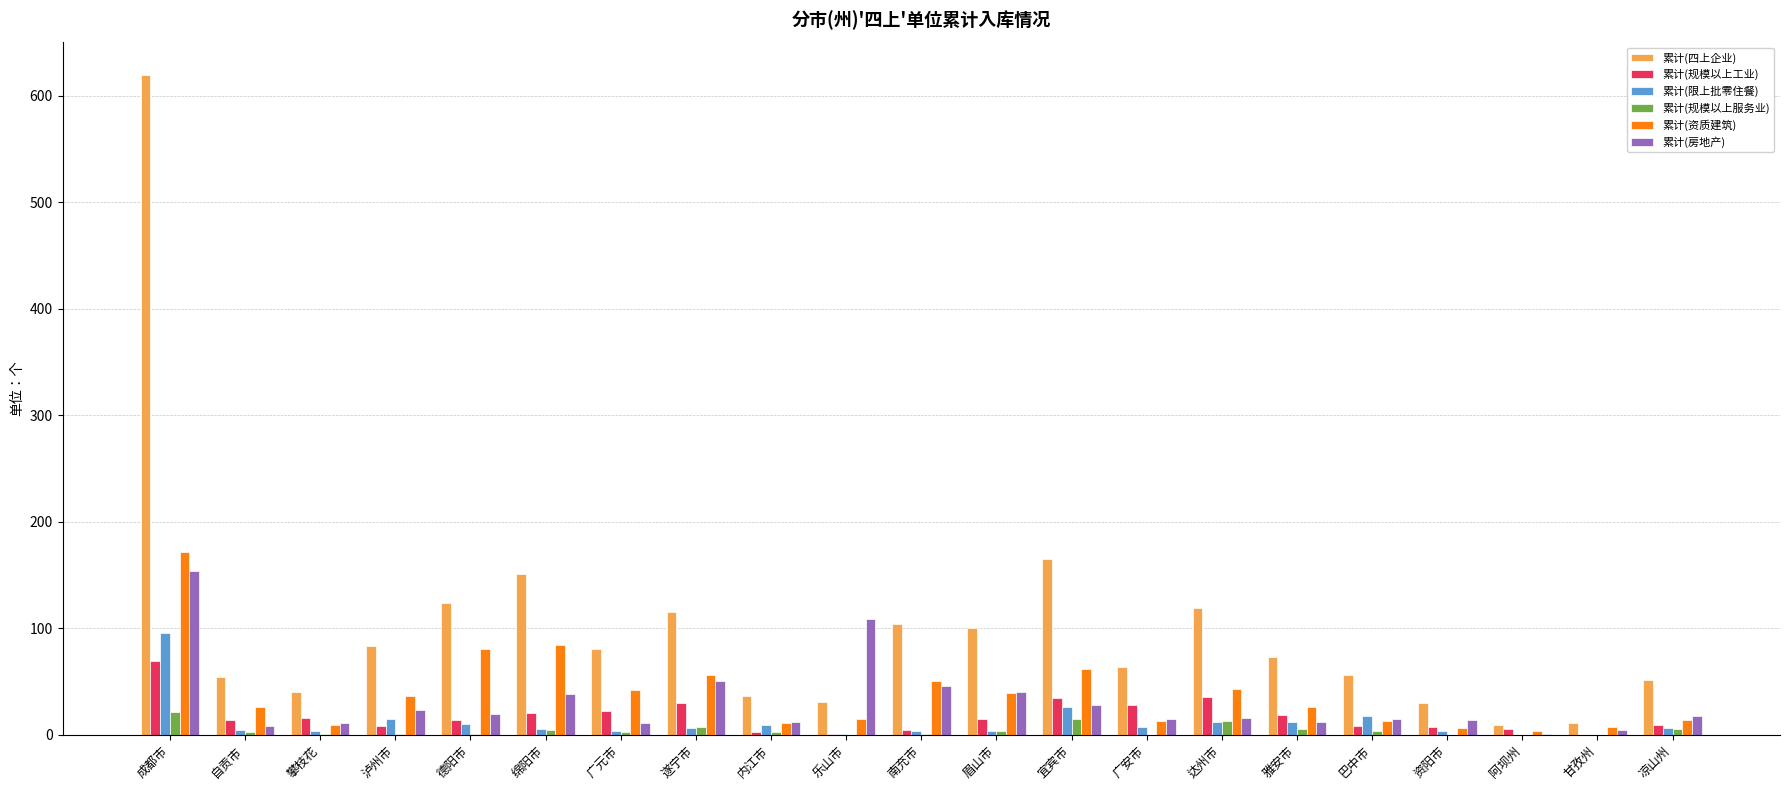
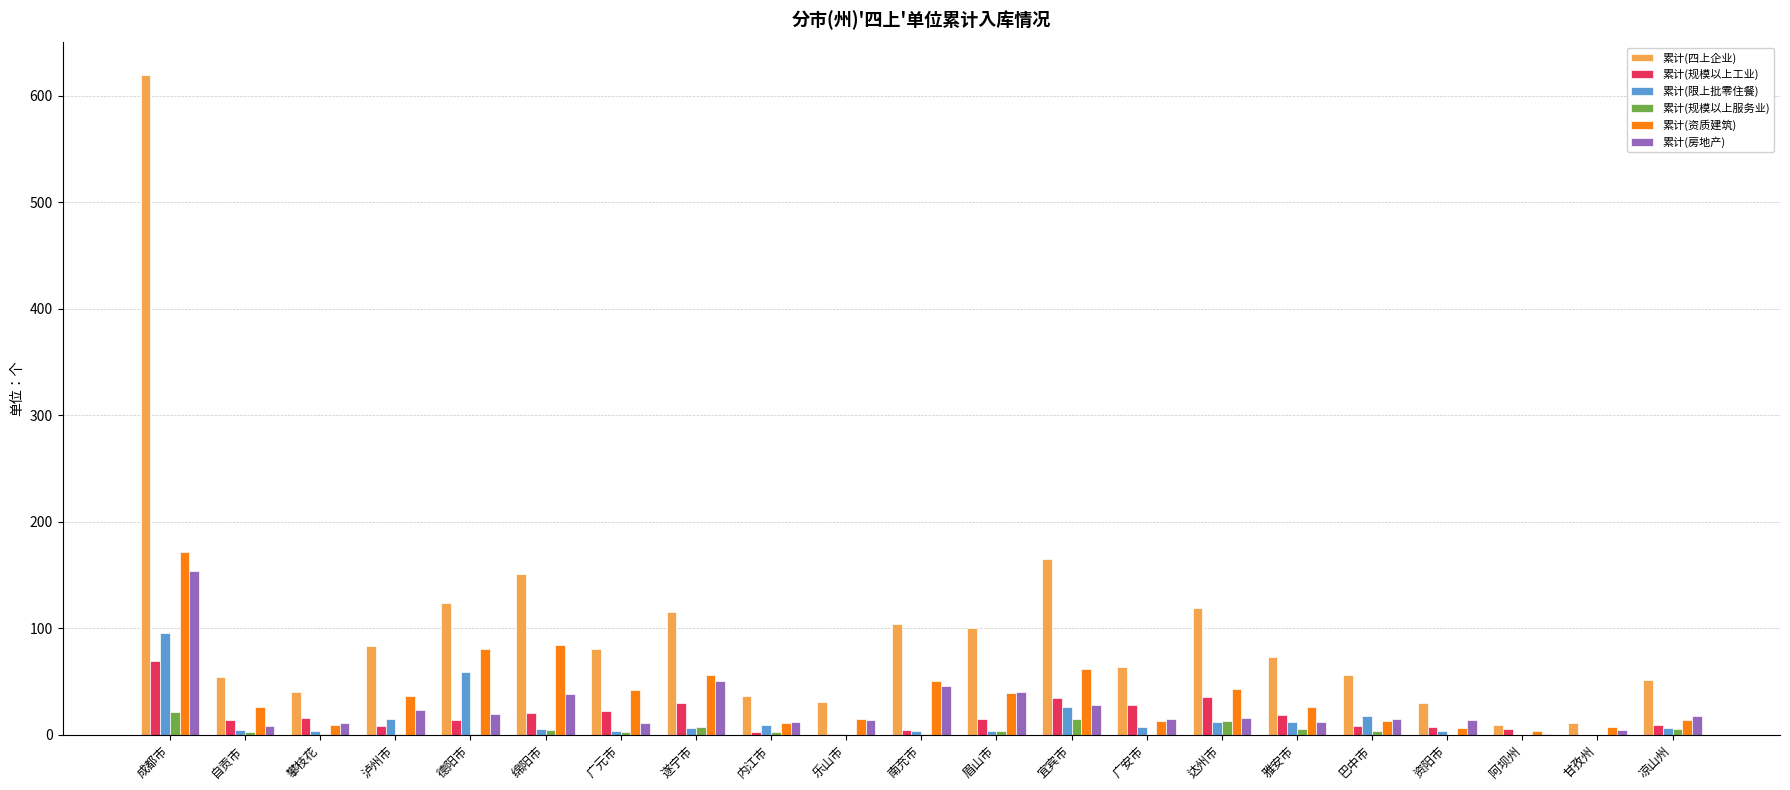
累计(限上批零住餐), 德阳市: 10 -> 59
累计(房地产), 乐山市: 109 -> 14
